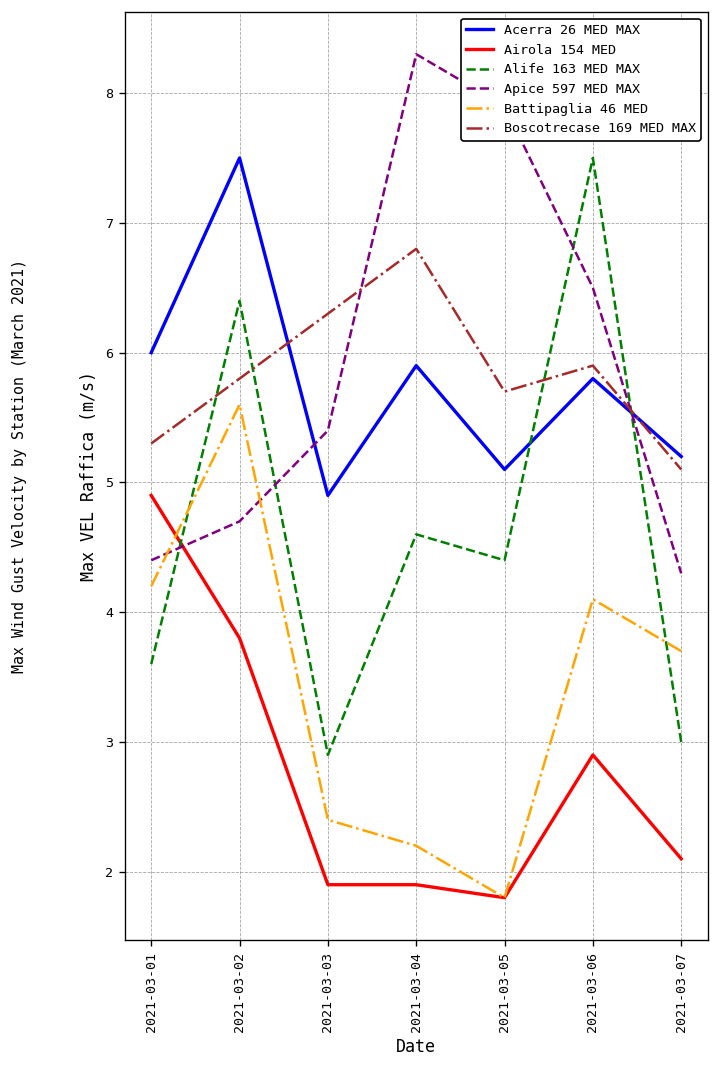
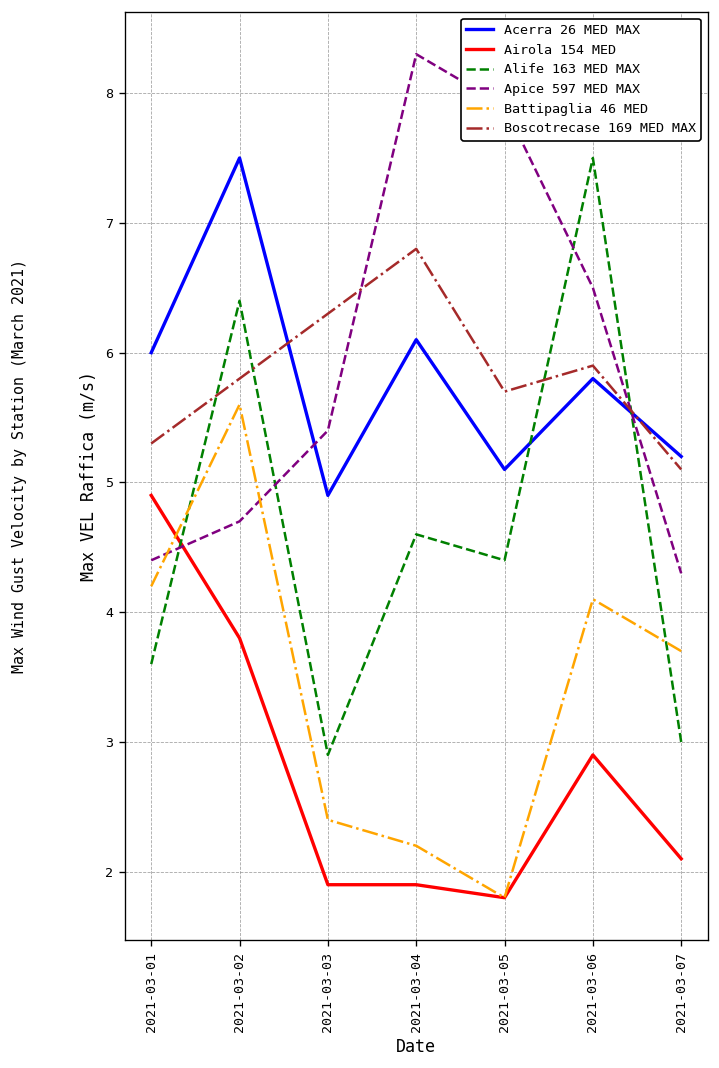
Acerra 26 MED MAX, 2021-03-04: 5.9 -> 6.1
